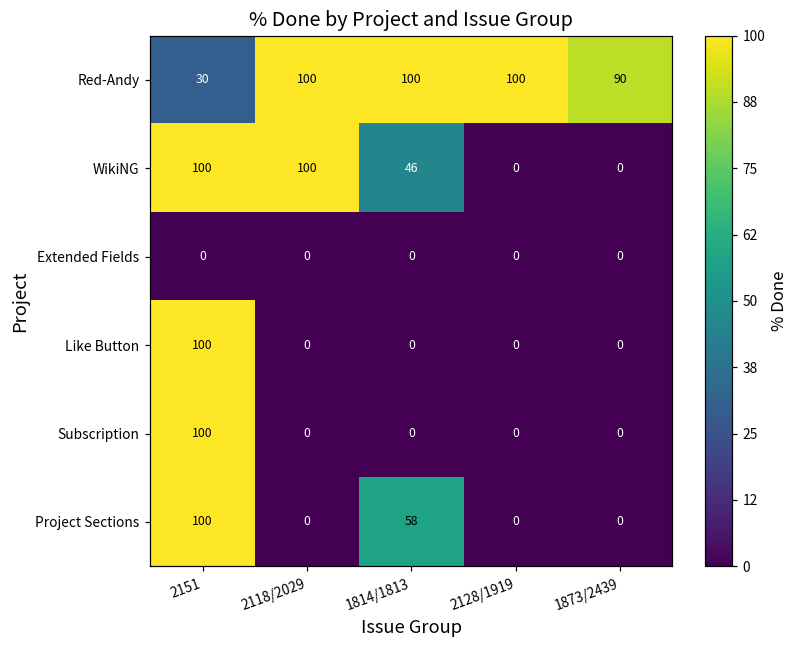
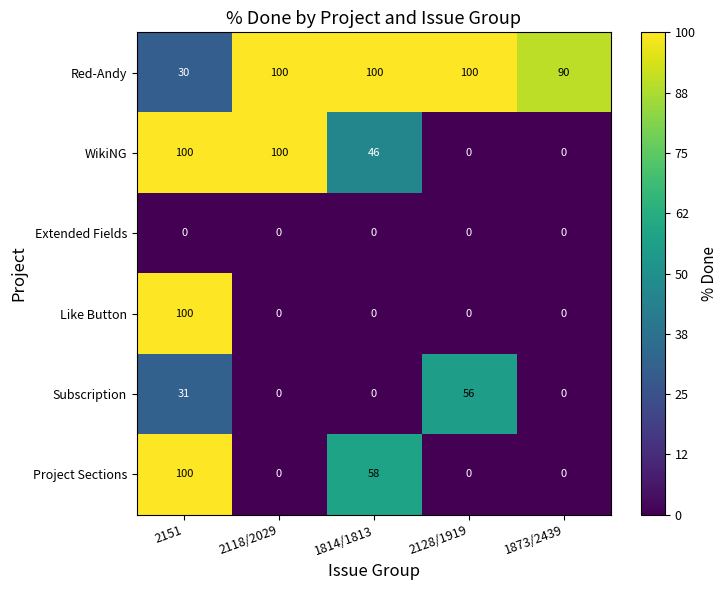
Subscription, 2151: 100 -> 31
Subscription, 2128/1919: 0 -> 56
